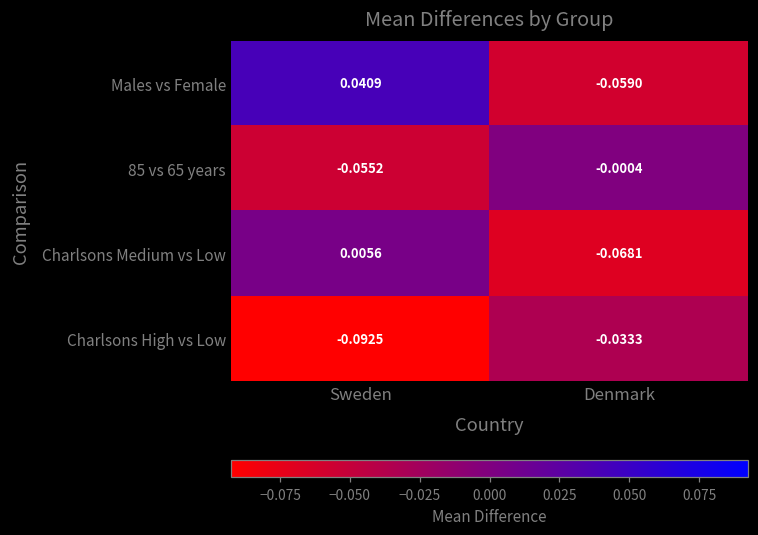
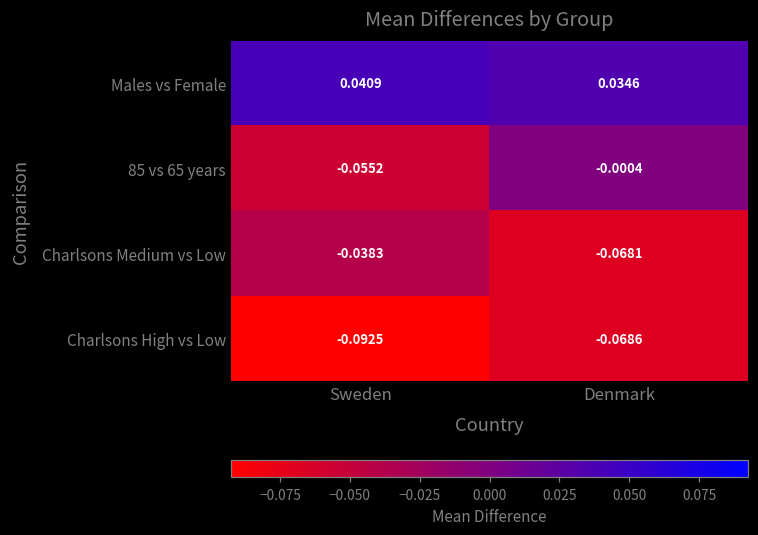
Males vs Female, Denmark: -0.0590 -> 0.0346
Charlsons Medium vs Low, Sweden: 0.0056 -> -0.0383
Charlsons High vs Low, Denmark: -0.0333 -> -0.0686
